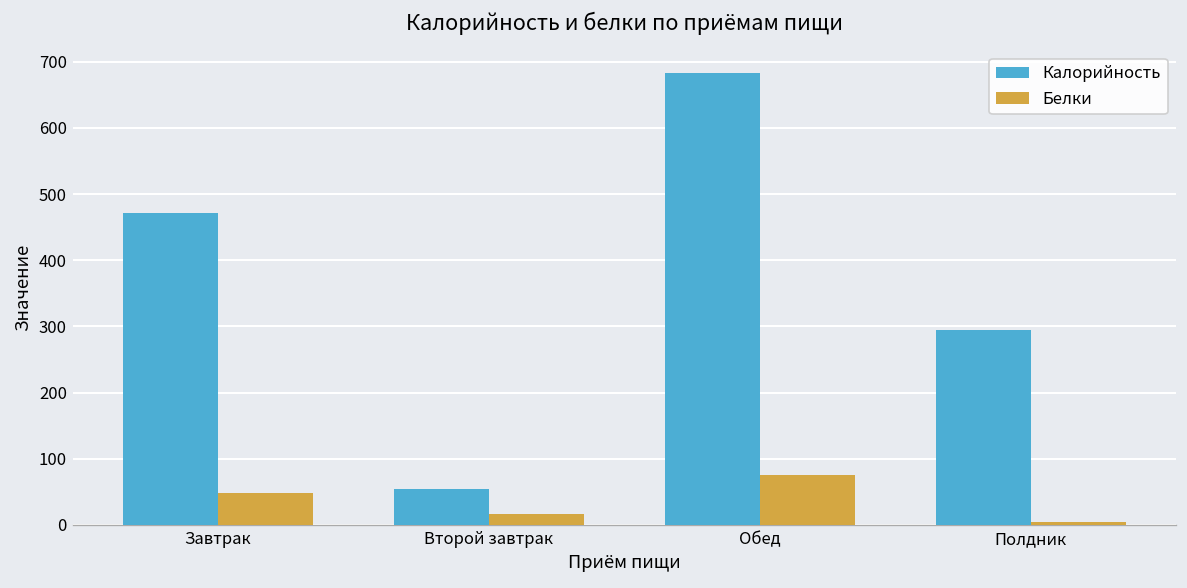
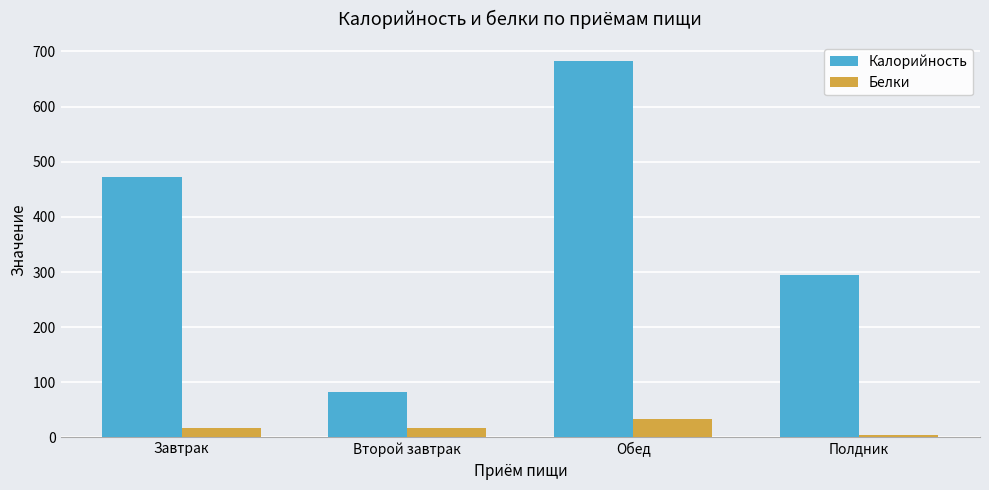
Белки, Завтрак: 50 -> 20
Калорийность, Второй завтрак: 60 -> 80
Белки, Обед: 80 -> 30
